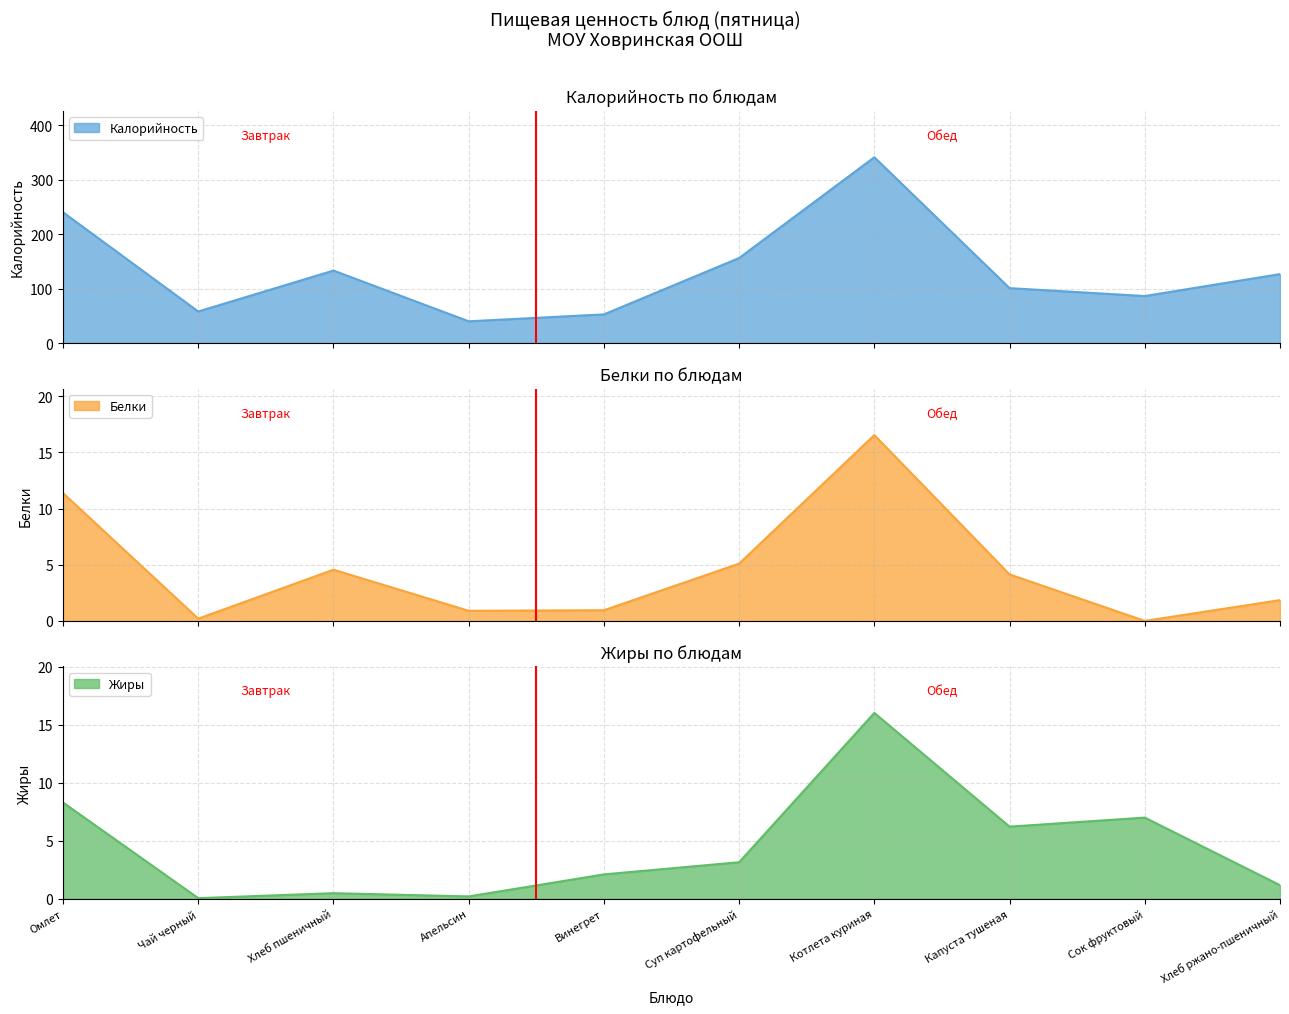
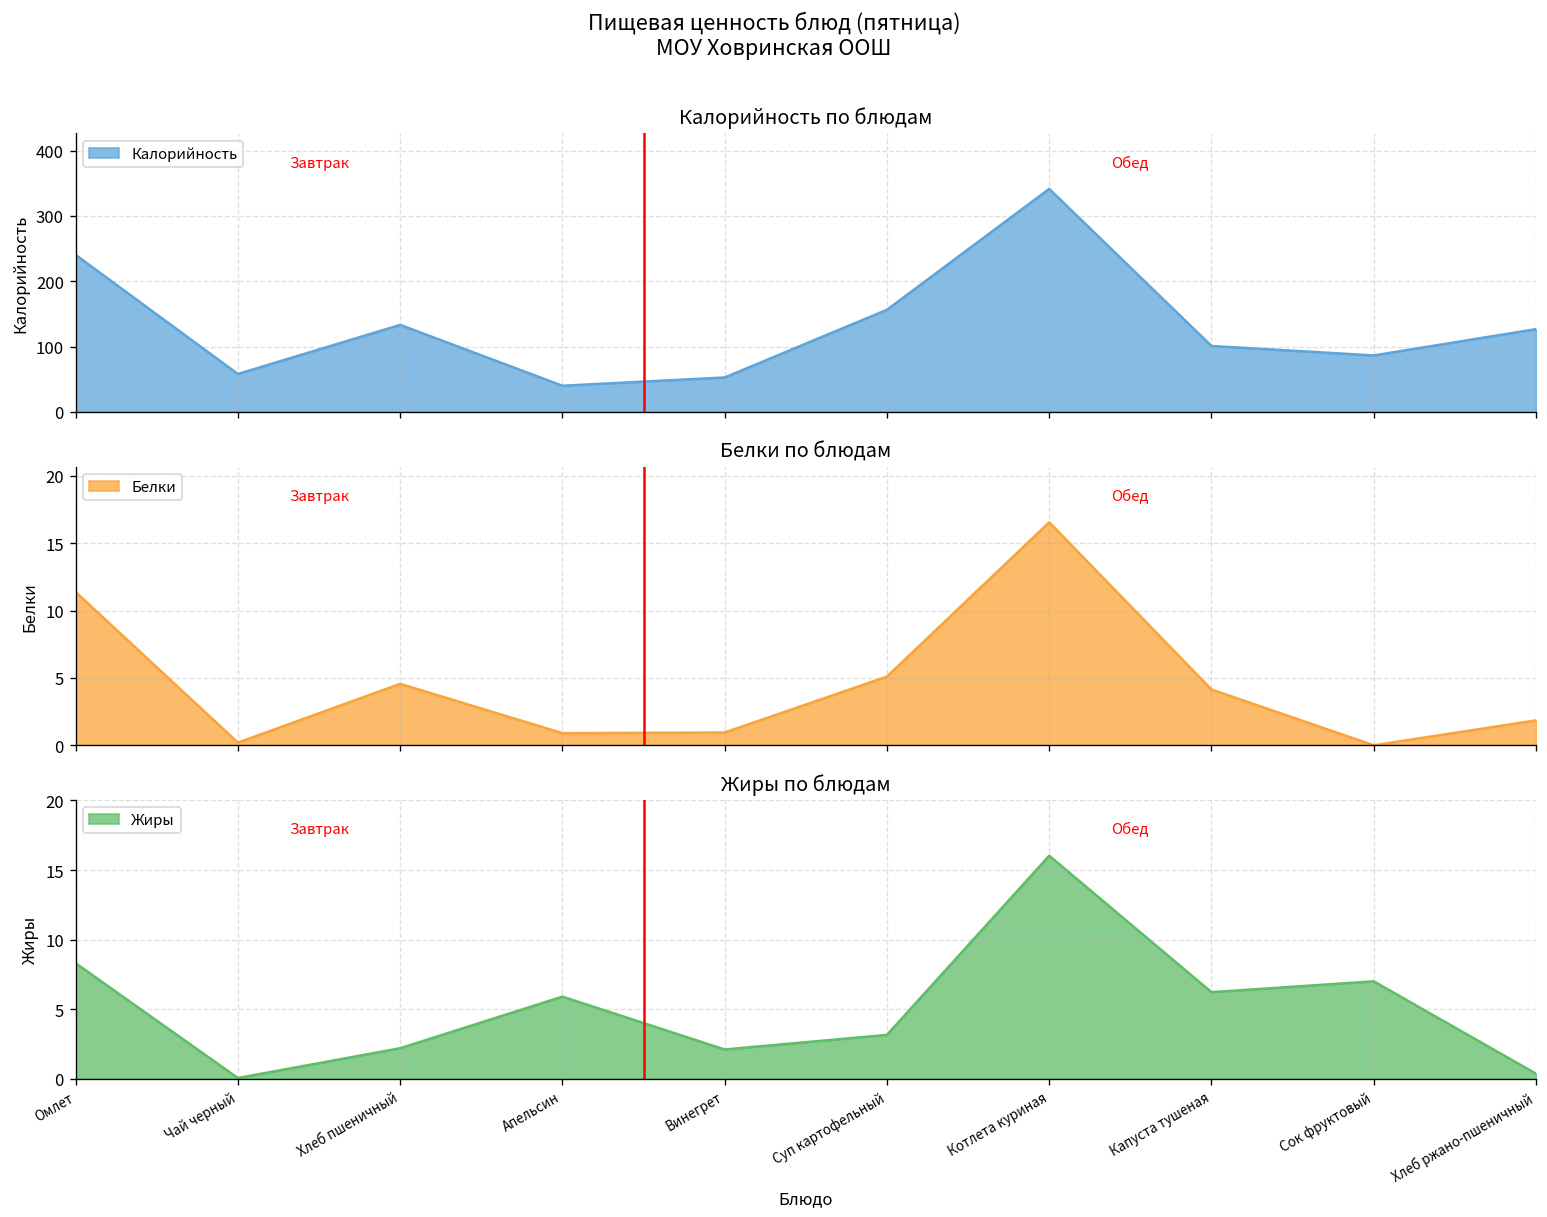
Жиры по блюдам, Хлеб пшеничный: 0.5 -> 2.2
Жиры по блюдам, Апельсин: 0.2 -> 5.9
Жиры по блюдам, Хлеб ржано-пшеничный: 1.2 -> 0.4
